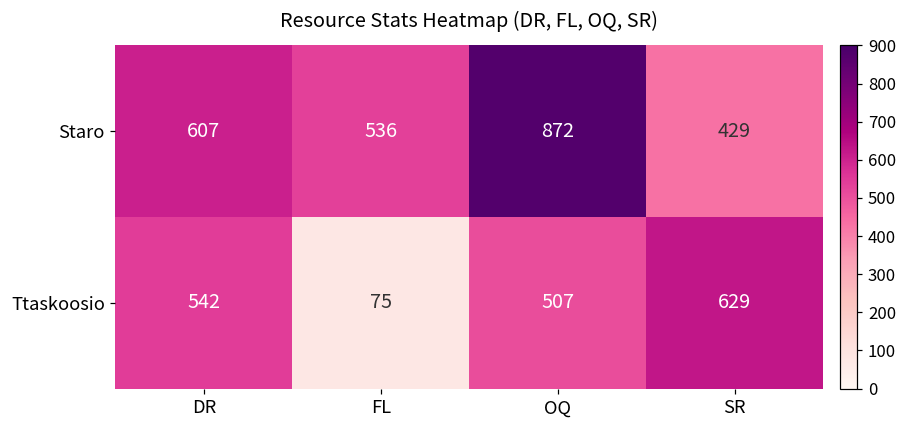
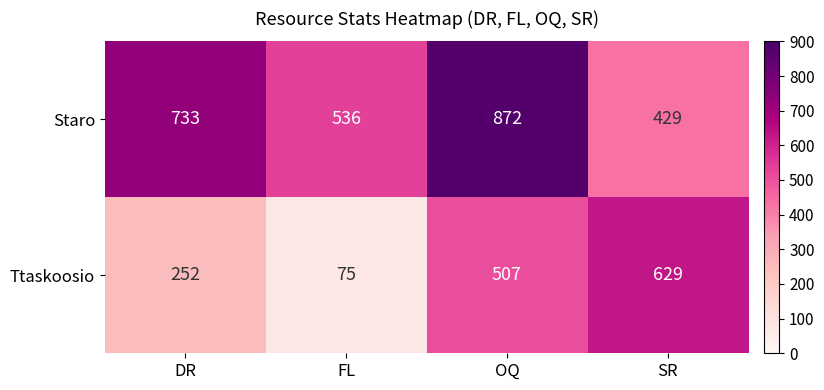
Staro, DR: 607 -> 733
Ttaskoosio, DR: 542 -> 252
